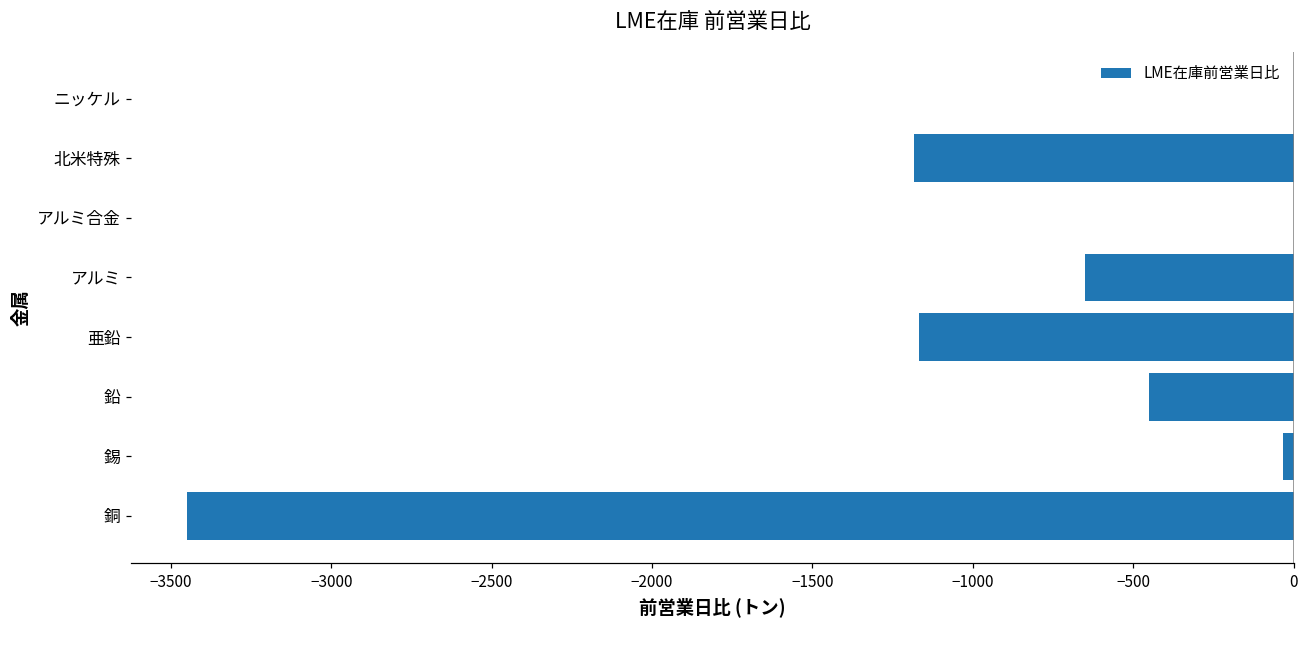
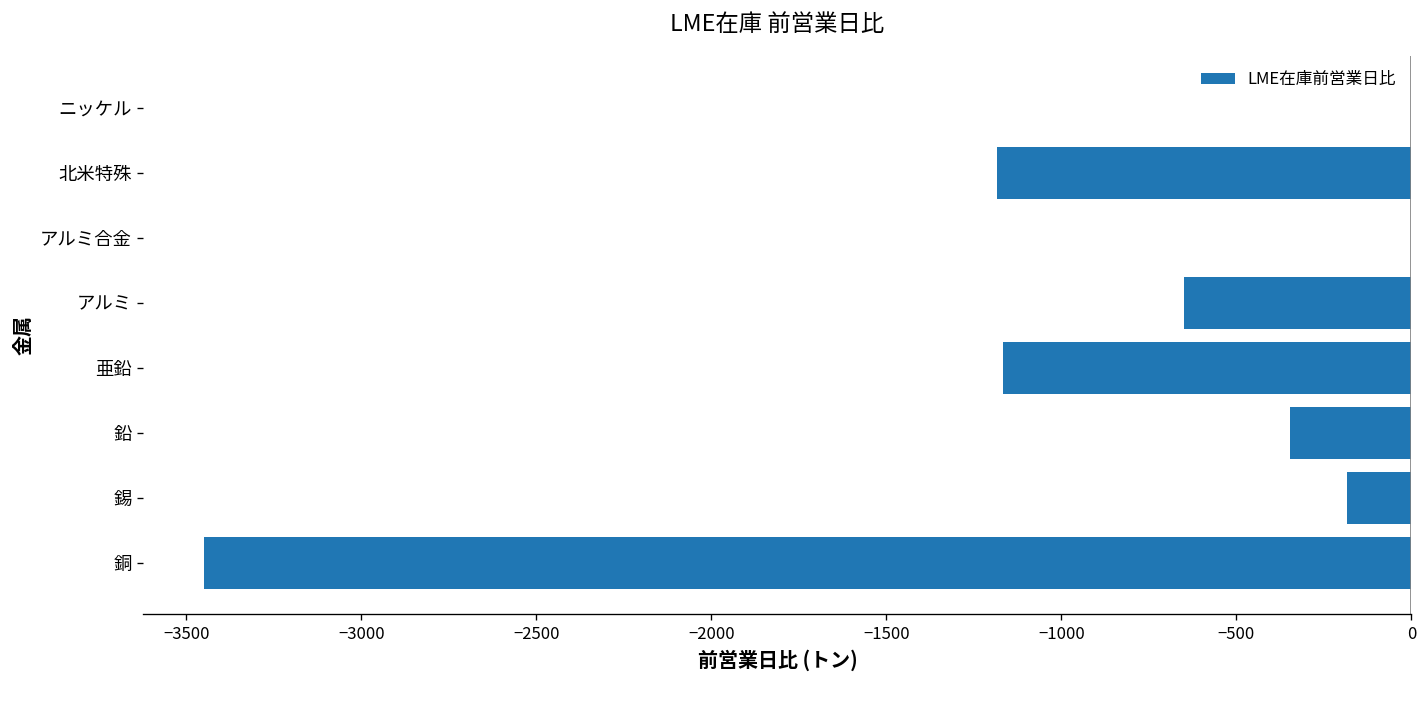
鉛: -450 -> -350
錫: -30 -> -190
